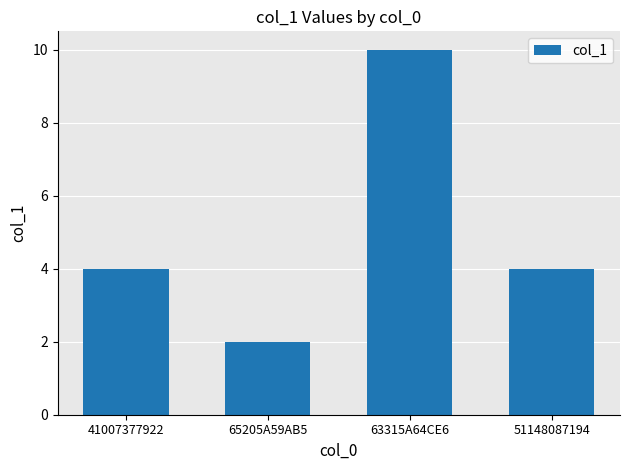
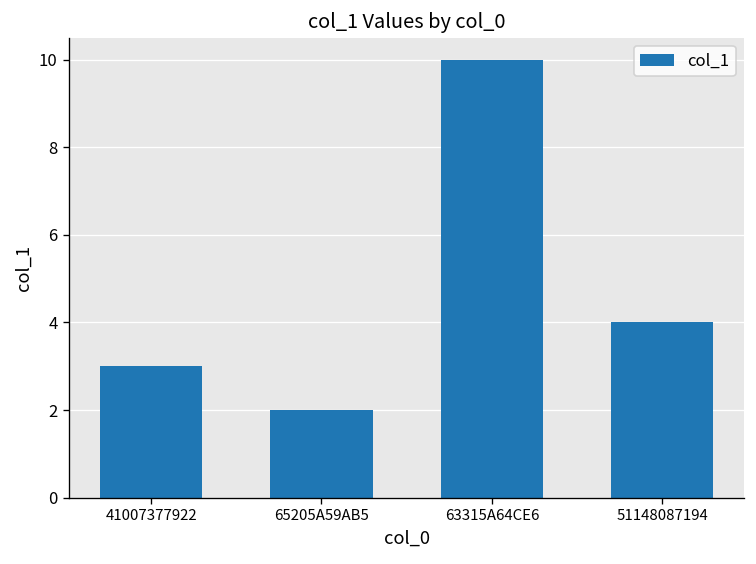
41007377922: 4 -> 3
